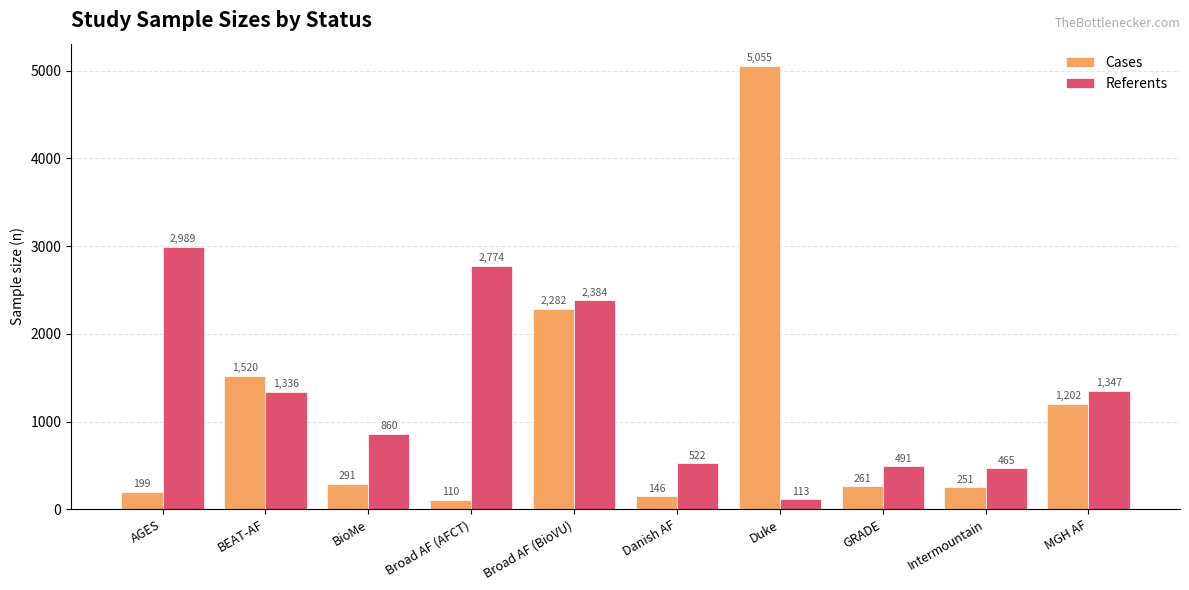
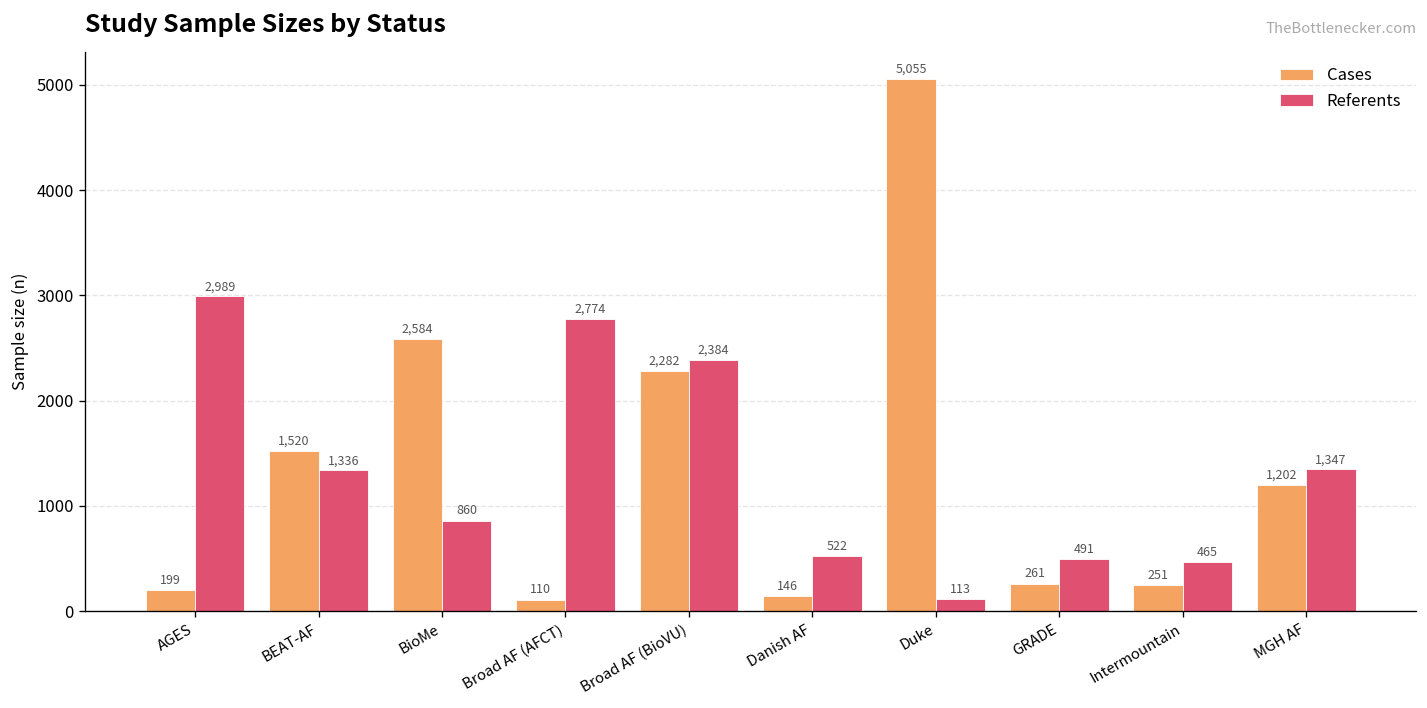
Cases, BioMe: 291 -> 2,584
